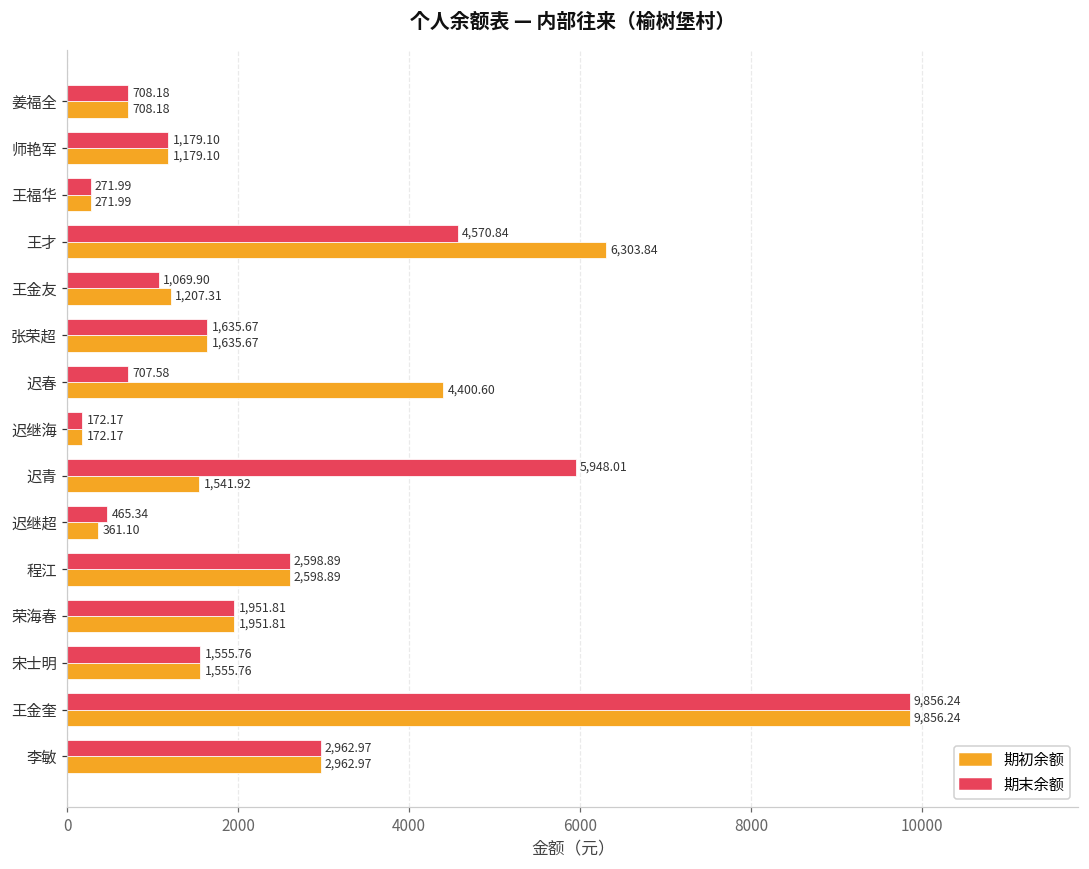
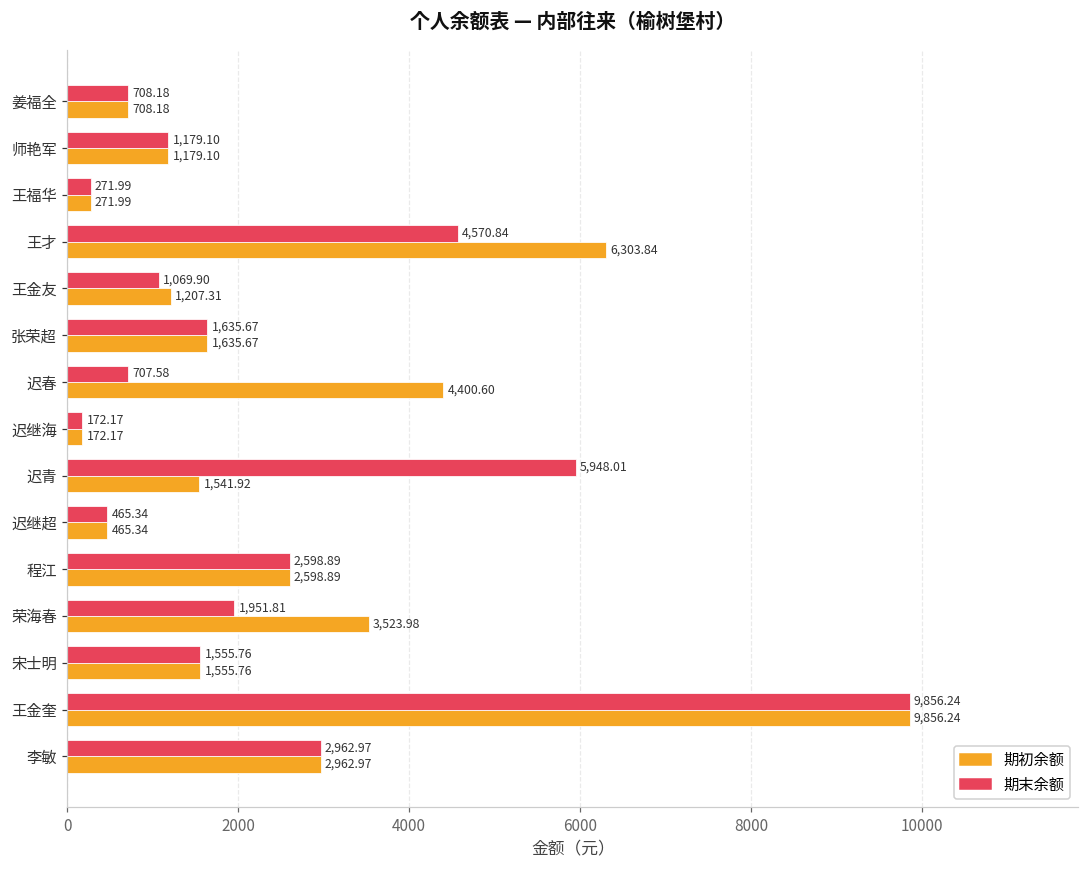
期初余额, 迟继超: 361.10 -> 465.34
期初余额, 荣海春: 1,951.81 -> 3,523.98
